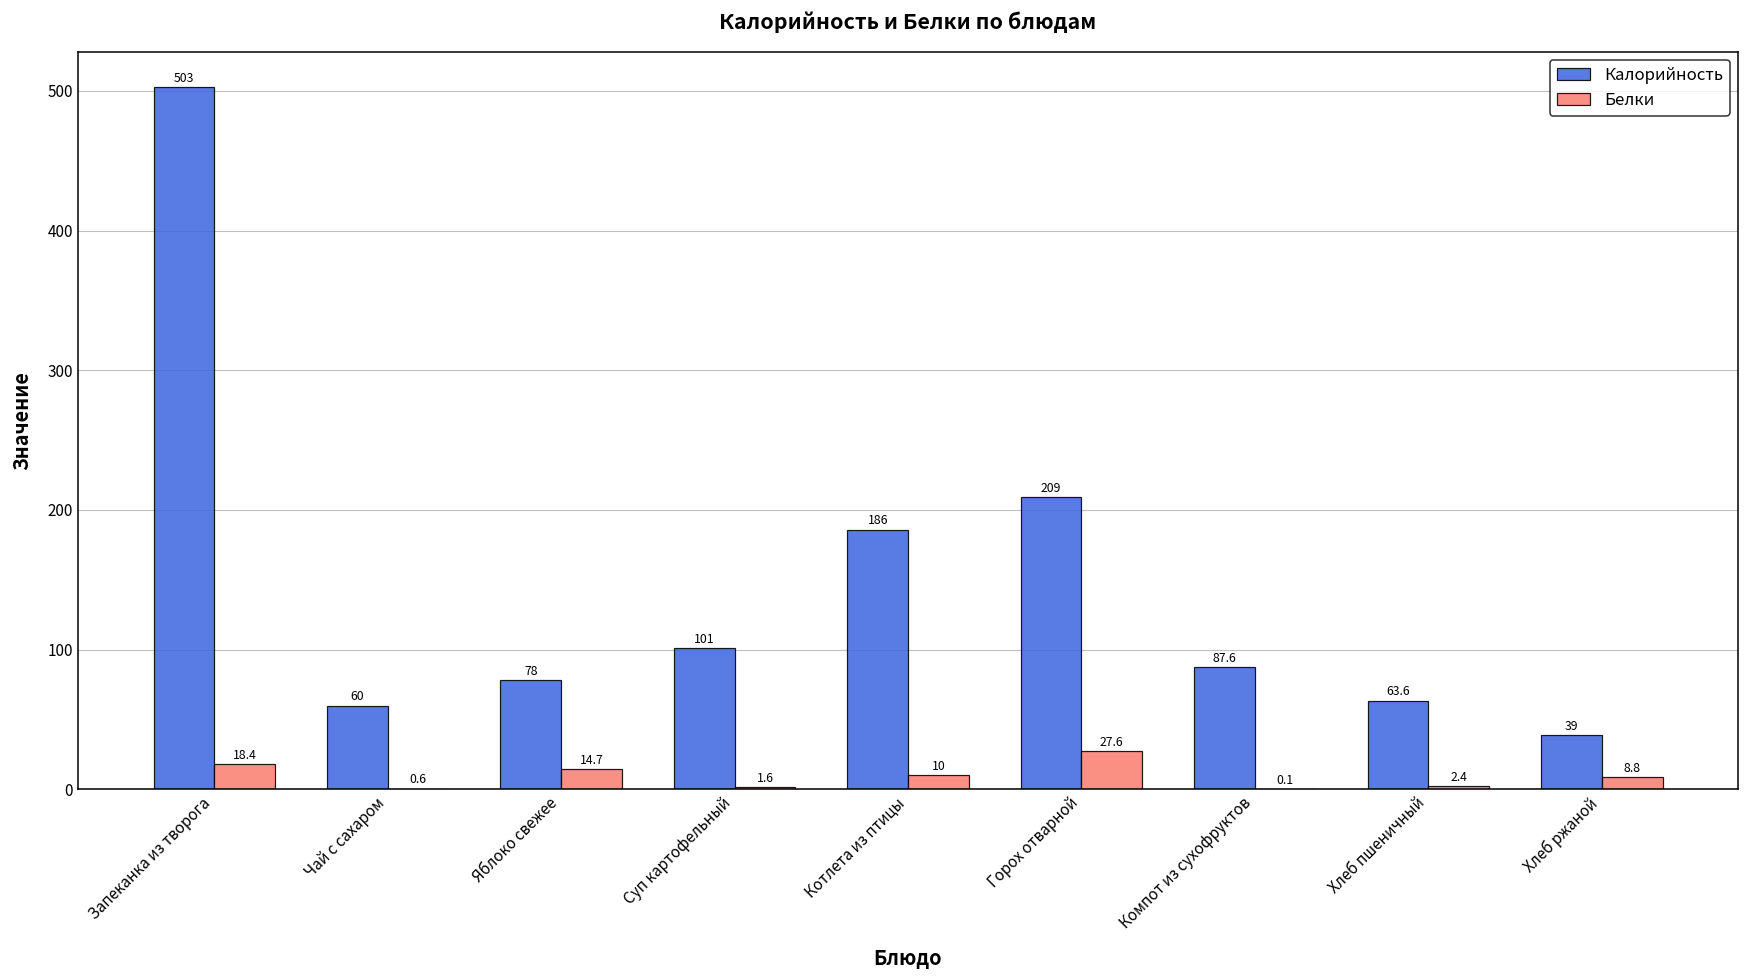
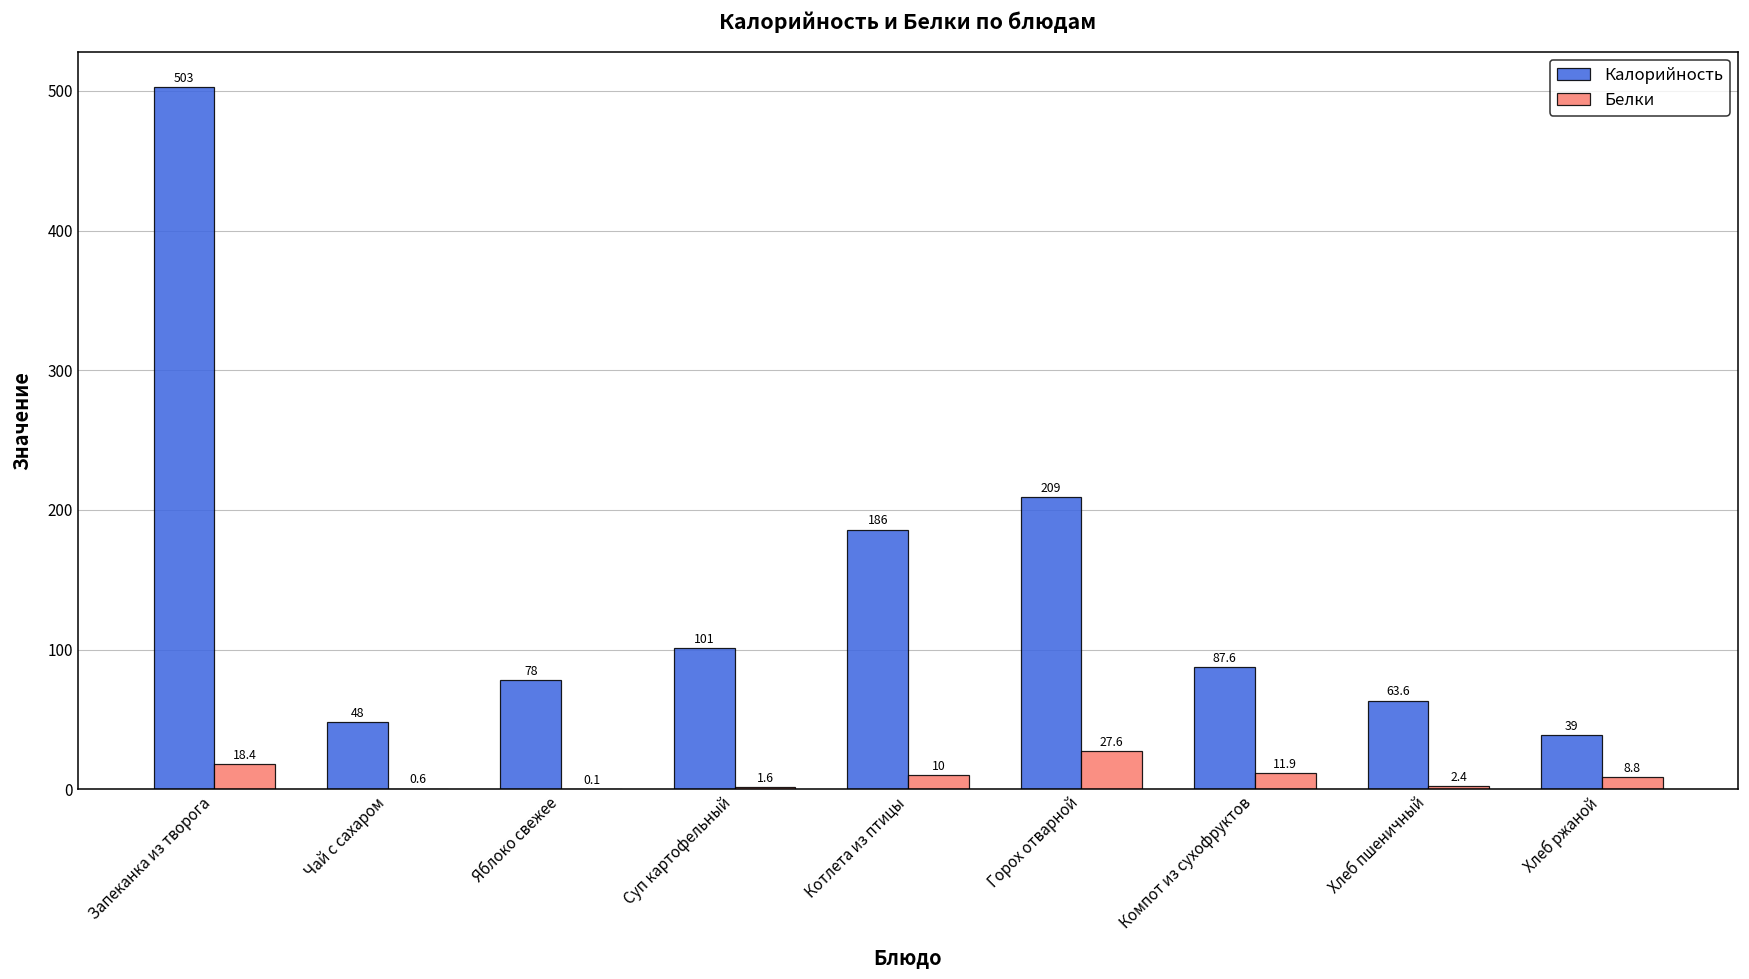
Калорийность, Чай с сахаром: 60 -> 48
Белки, Яблоко свежее: 14.7 -> 0.1
Белки, Компот из сухофруктов: 0.1 -> 11.9
